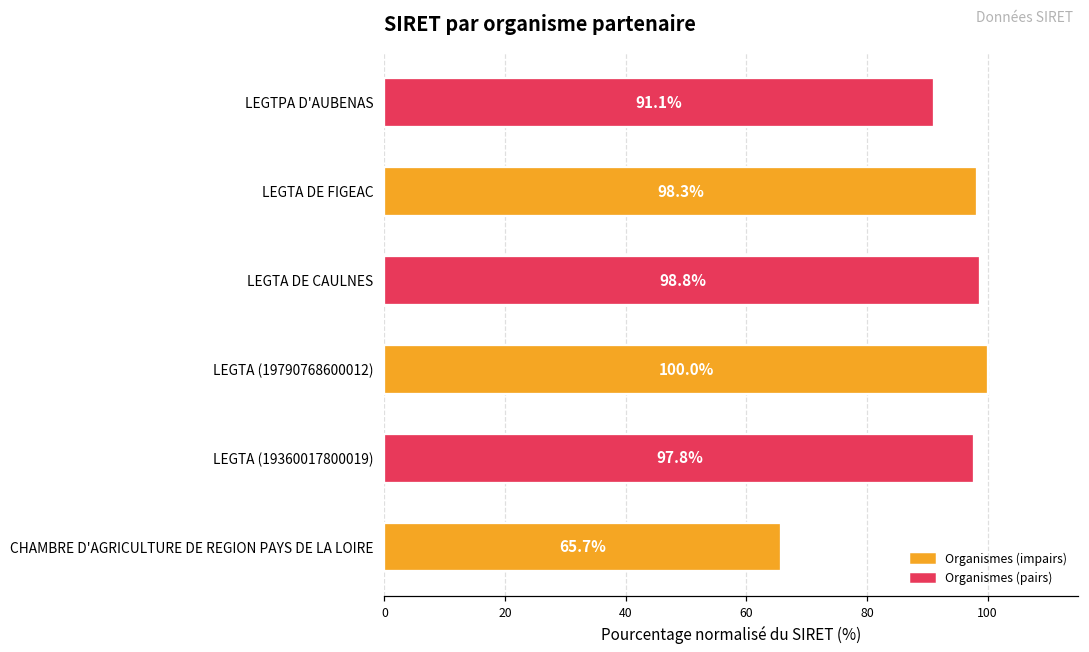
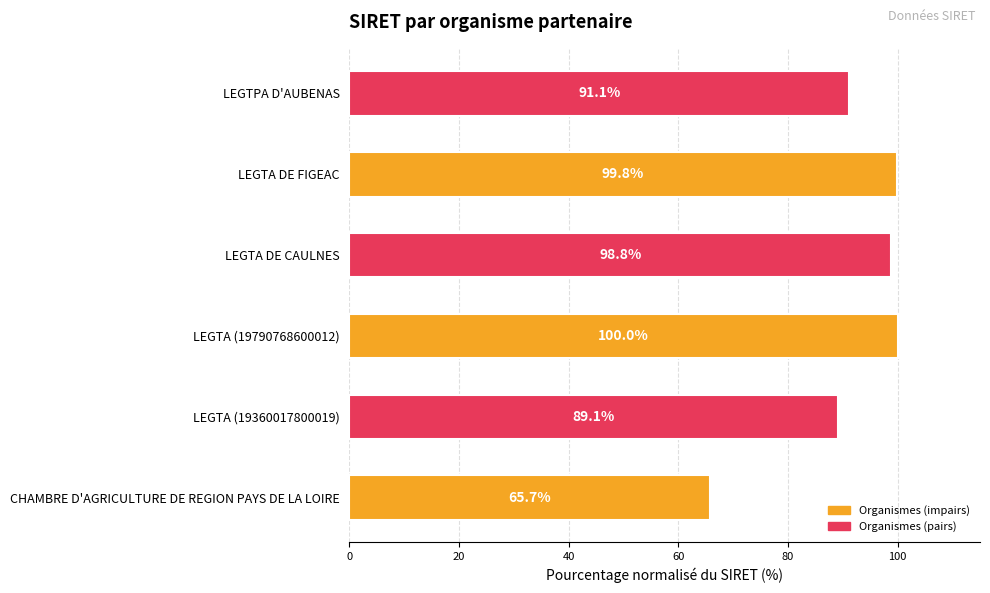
LEGTA DE FIGEAC: 98.3% -> 99.8%
LEGTA (19360017800019): 97.8% -> 89.1%
